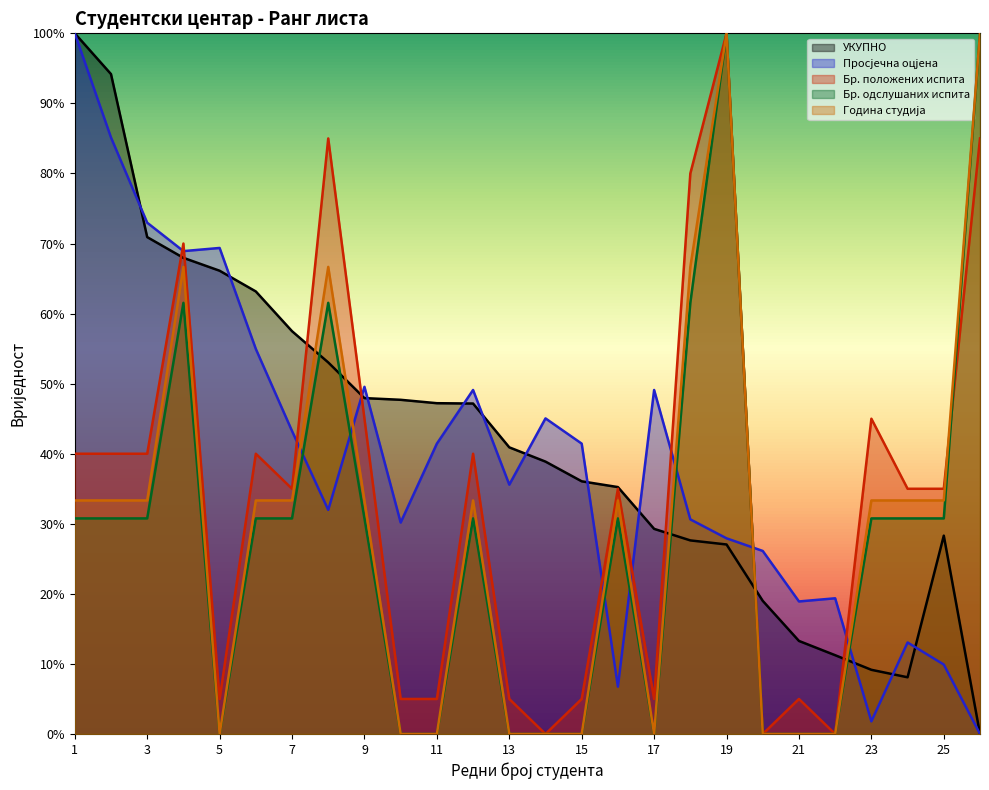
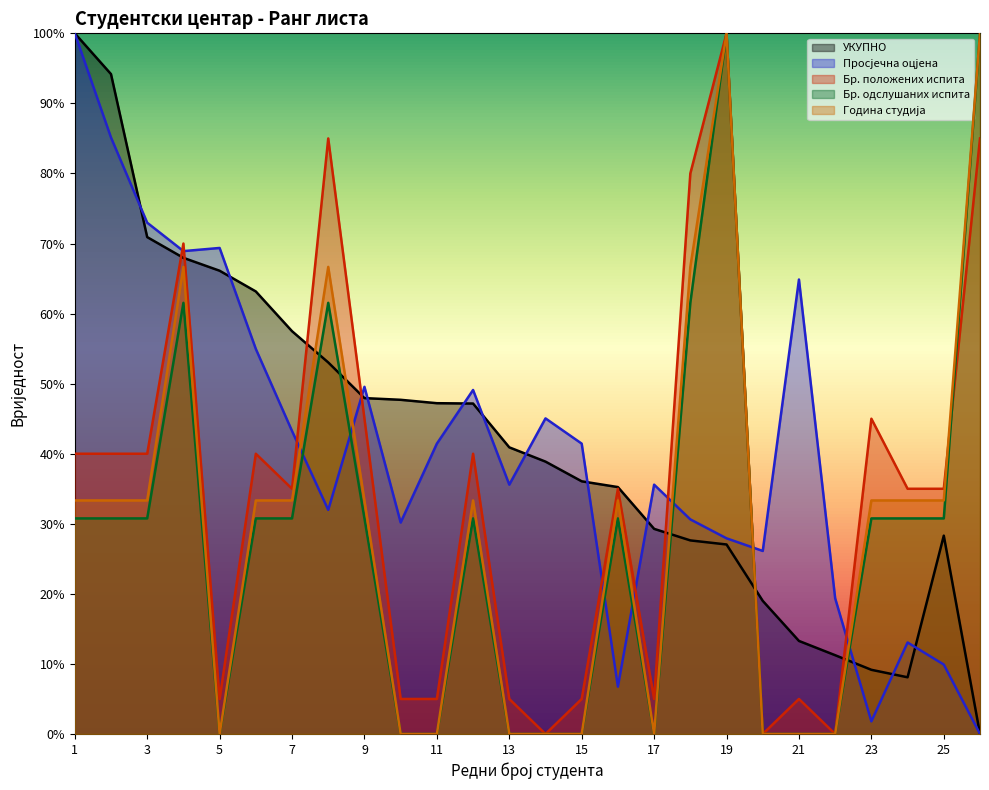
Просјечна оцјена, 17: 49% -> 36%
Просјечна оцјена, 21: 19% -> 65%
